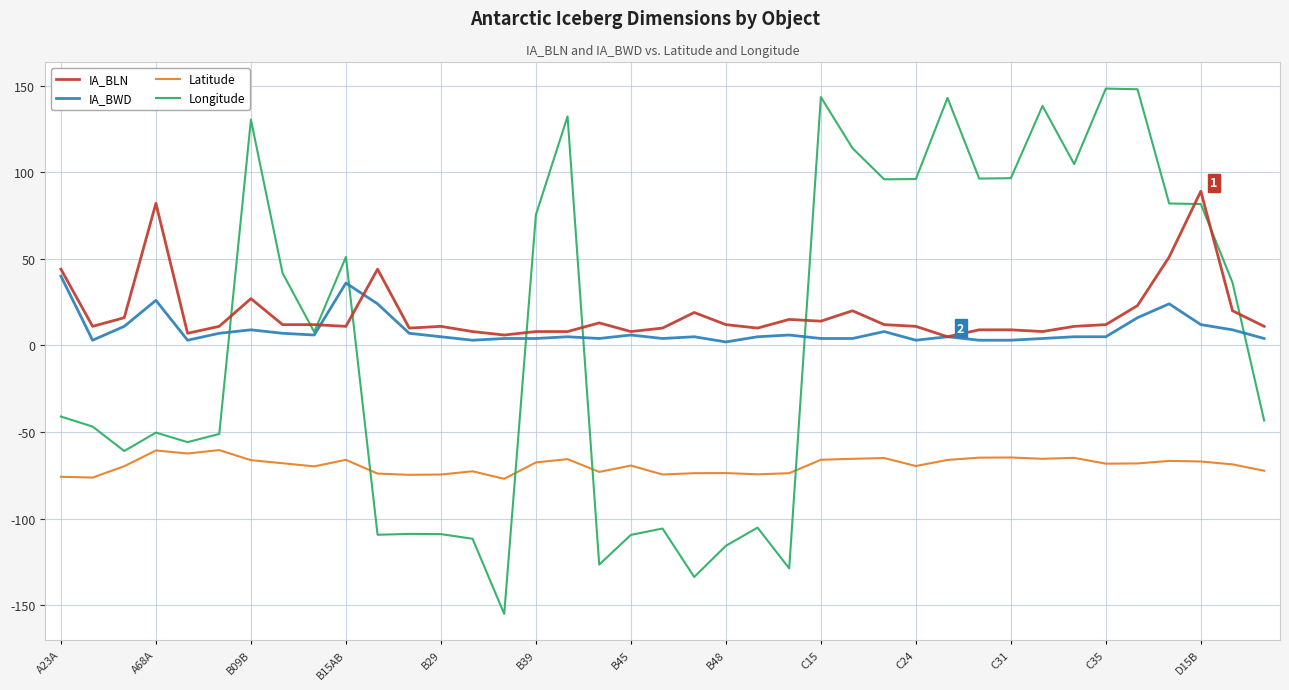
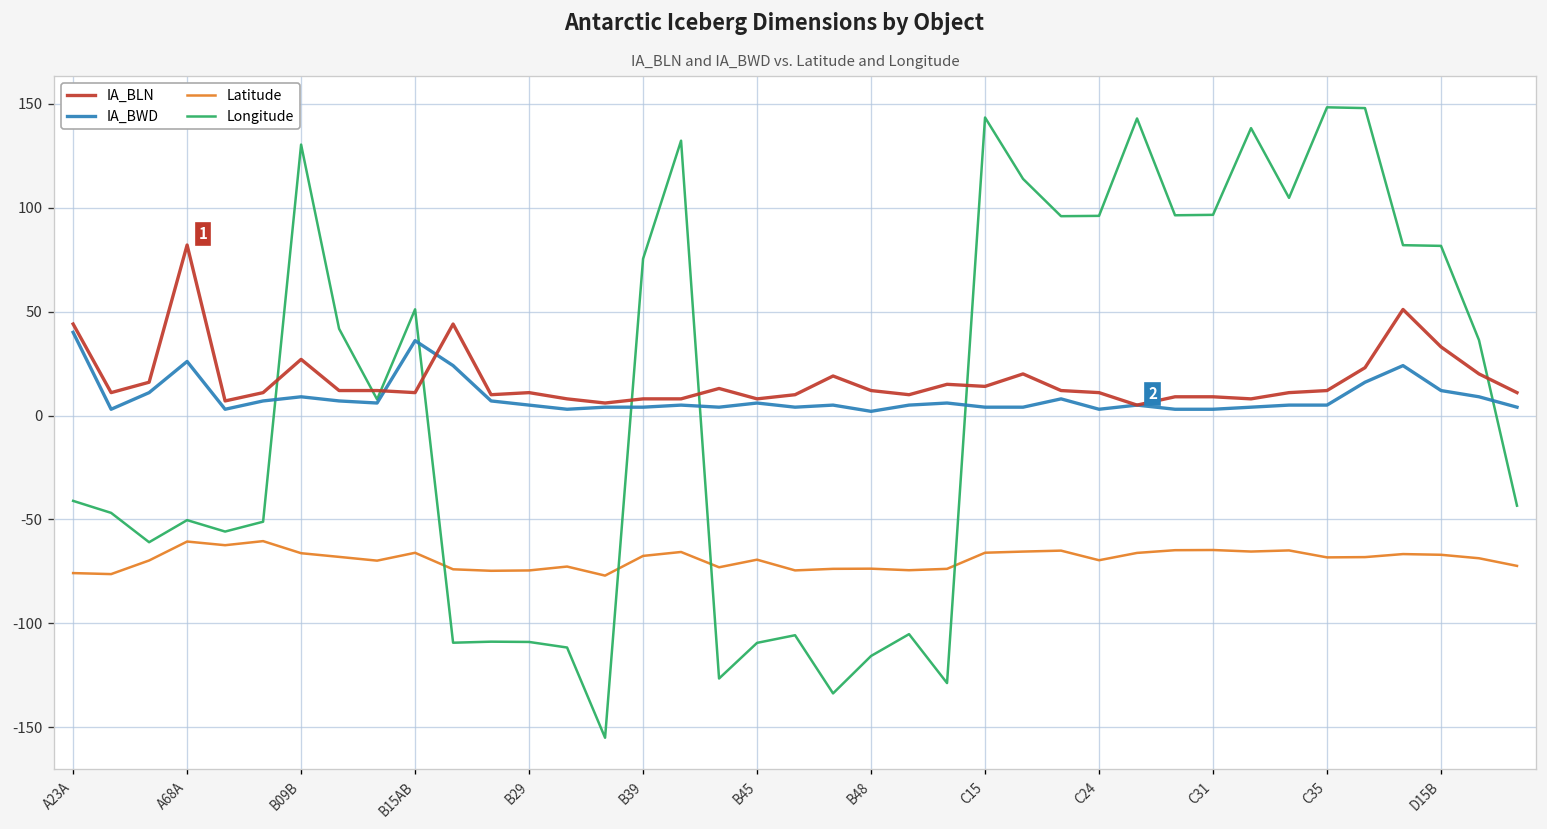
IA_BLN, D15B: 89 -> 33
